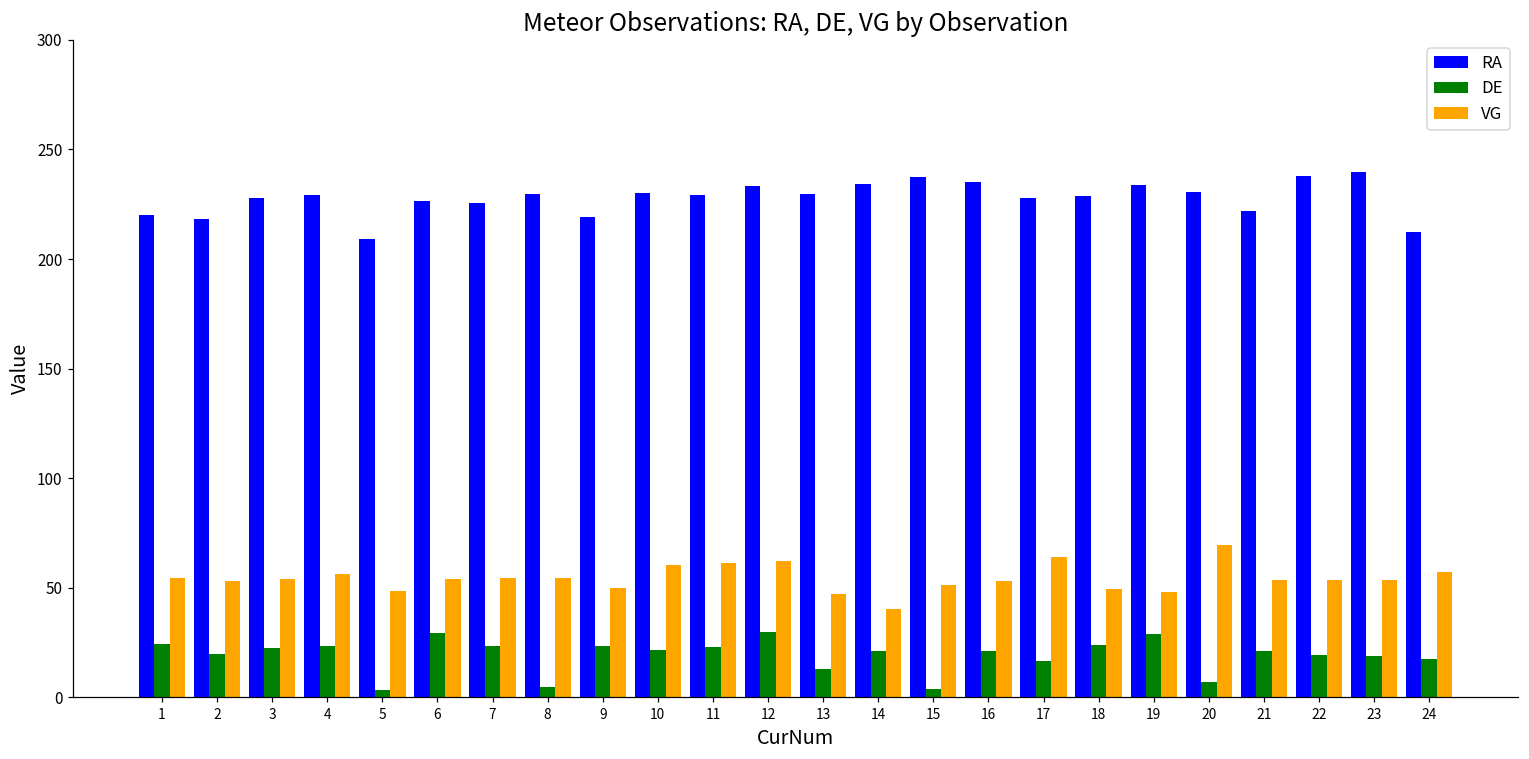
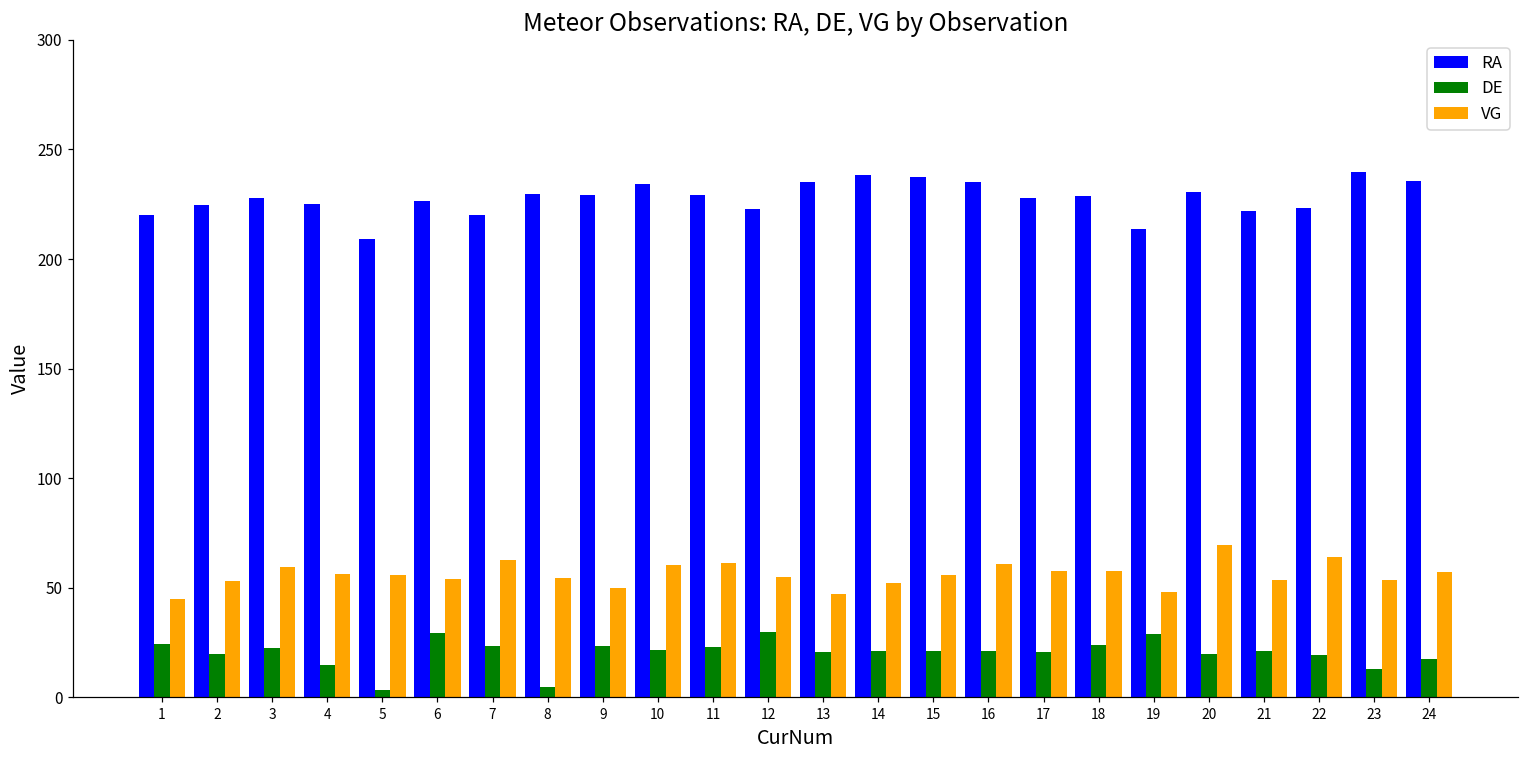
VG, 1: 54 -> 45
RA, 2: 218 -> 224
VG, 3: 54 -> 60
RA, 4: 229 -> 225
DE, 4: 23 -> 15
VG, 5: 49 -> 56
RA, 7: 226 -> 220
VG, 7: 55 -> 63
RA, 9: 219 -> 229
RA, 10: 230 -> 234
RA, 12: 233 -> 223
VG, 12: 62 -> 55
RA, 13: 230 -> 235
DE, 13: 13 -> 21
RA, 14: 234 -> 238
VG, 14: 40 -> 52
DE, 15: 4 -> 21
VG, 15: 51 -> 56
VG, 16: 53 -> 61
DE, 17: 16 -> 21
VG, 17: 64 -> 58
VG, 18: 49 -> 58
RA, 19: 234 -> 214
DE, 20: 7 -> 20
RA, 22: 238 -> 223
VG, 22: 53 -> 64
DE, 23: 19 -> 13
RA, 24: 212 -> 236
